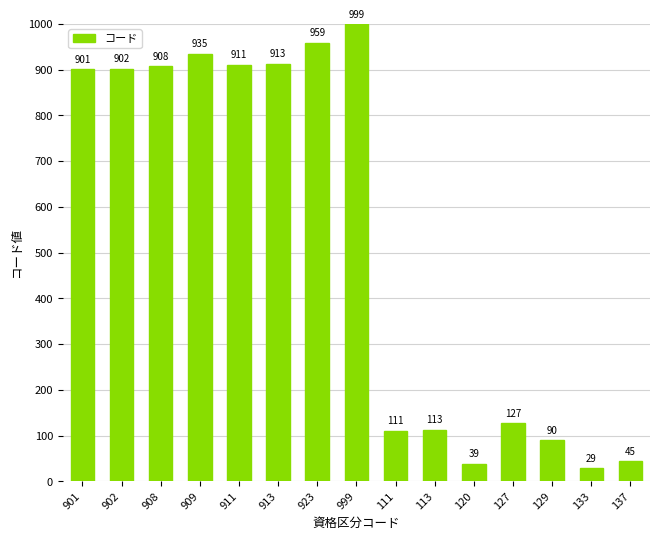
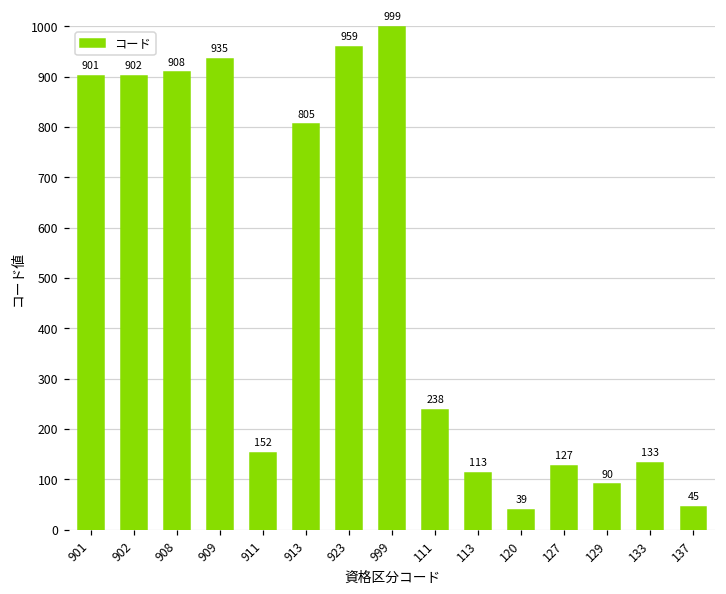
911: 911 -> 152
913: 913 -> 805
111: 111 -> 238
133: 29 -> 133
